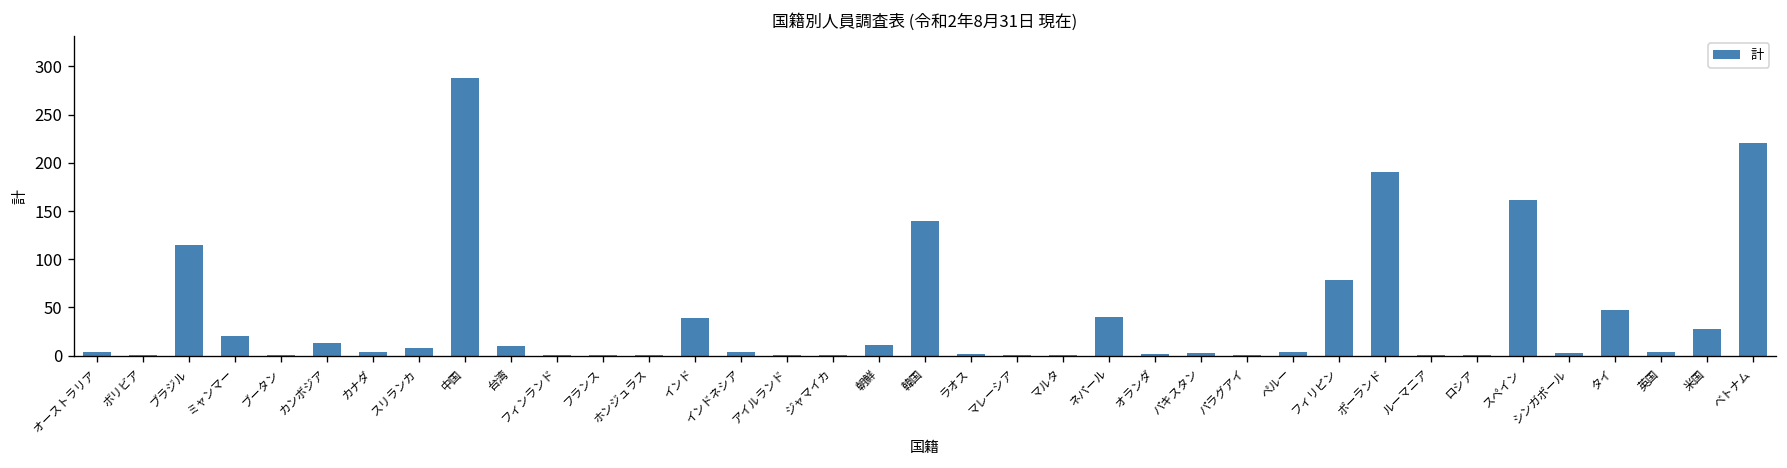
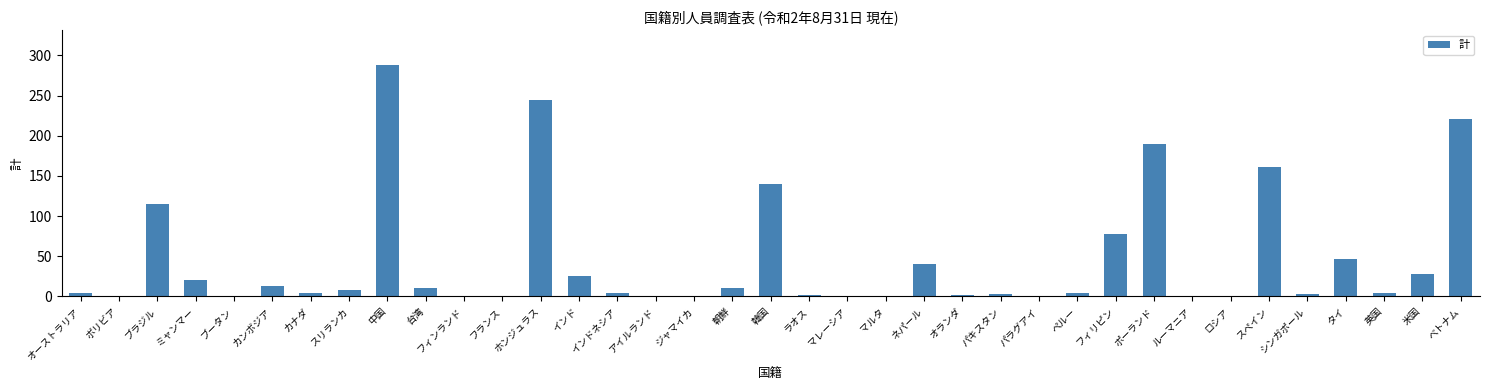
ホンジュラス: 0 -> 250
インド: 40 -> 30
